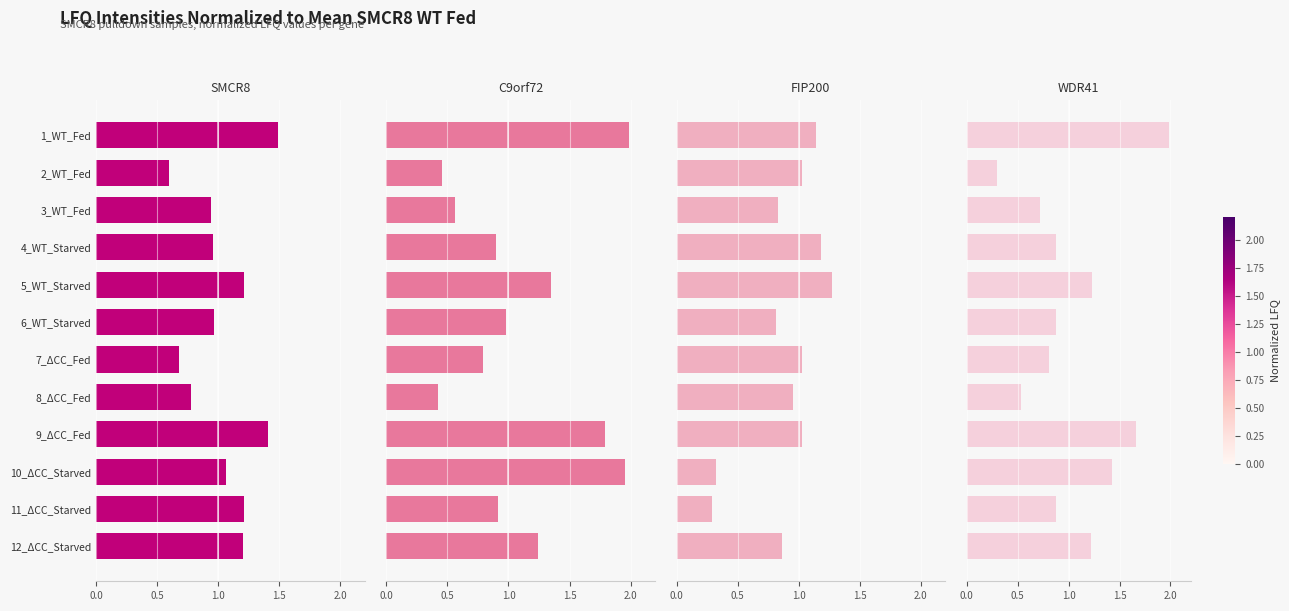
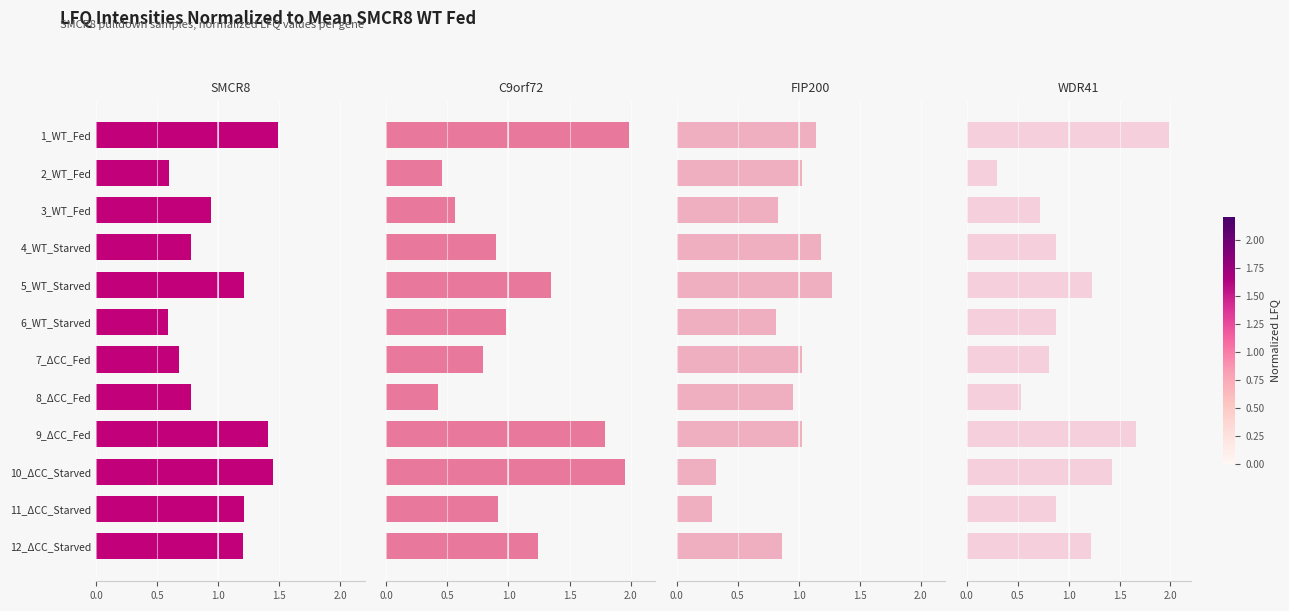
SMCR8, 4_WT_Starved: 0.96 -> 0.78
SMCR8, 6_WT_Starved: 0.97 -> 0.59
SMCR8, 10_ΔCC_Starved: 1.06 -> 1.45
